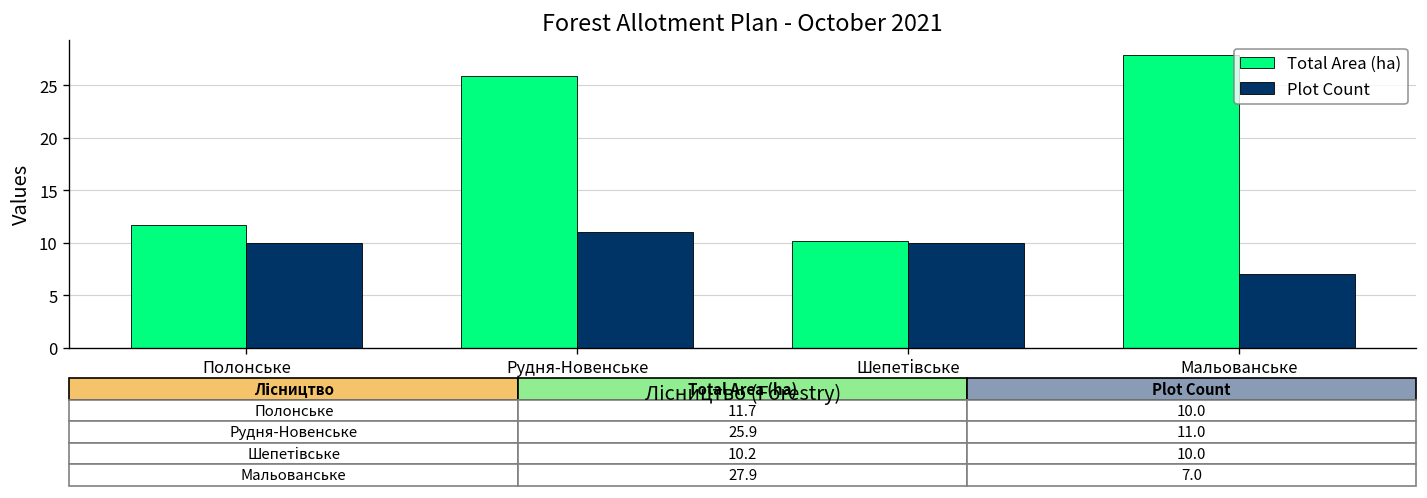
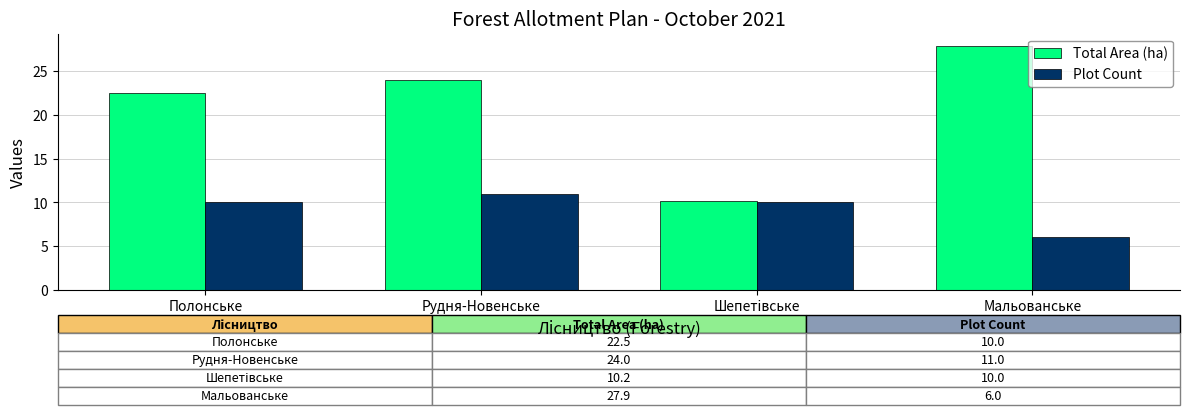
Total Area (ha), Полонське: 11.7 -> 22.5
Total Area (ha), Рудня-Новенське: 25.9 -> 24.0
Plot Count, Мальованське: 7.0 -> 6.0
